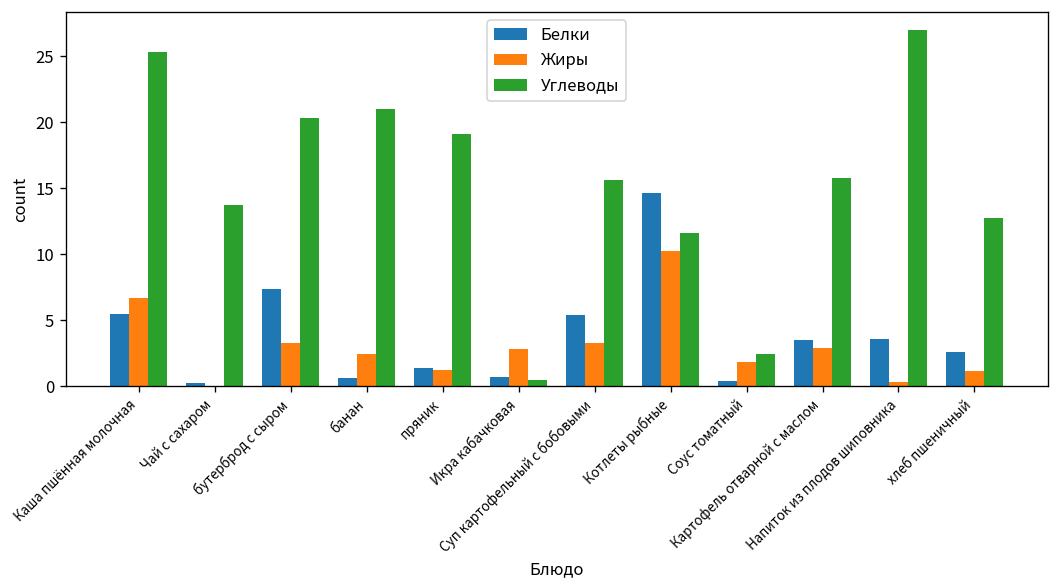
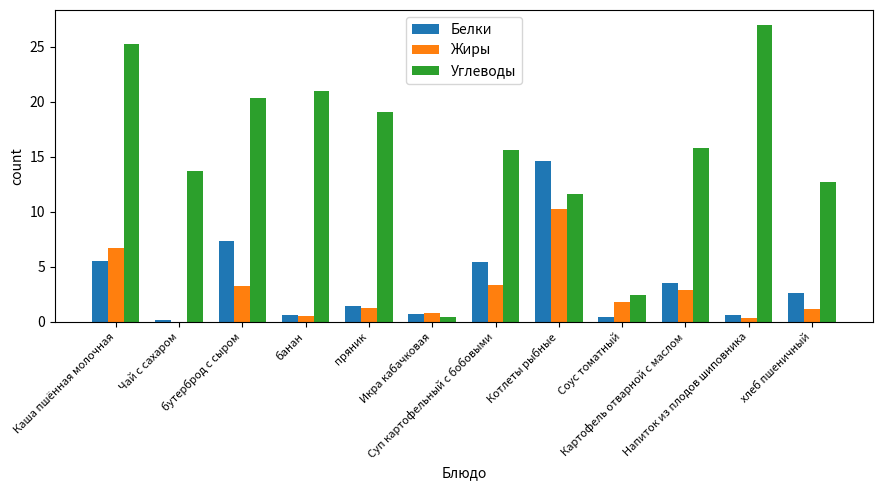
Жиры, банан: 2.4 -> 0.5
Жиры, Икра кабачковая: 2.8 -> 0.8
Белки, Напиток из плодов шиповника: 3.6 -> 0.6
